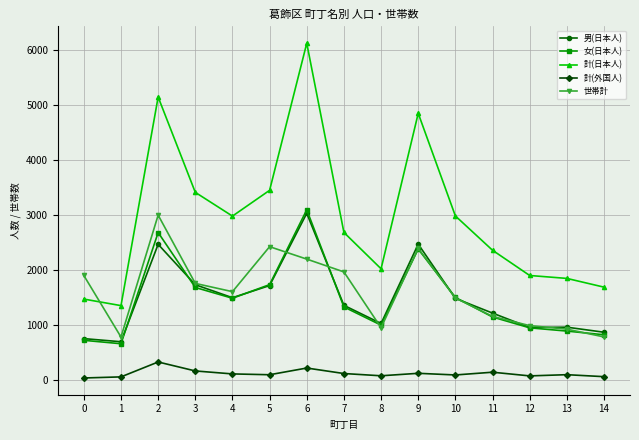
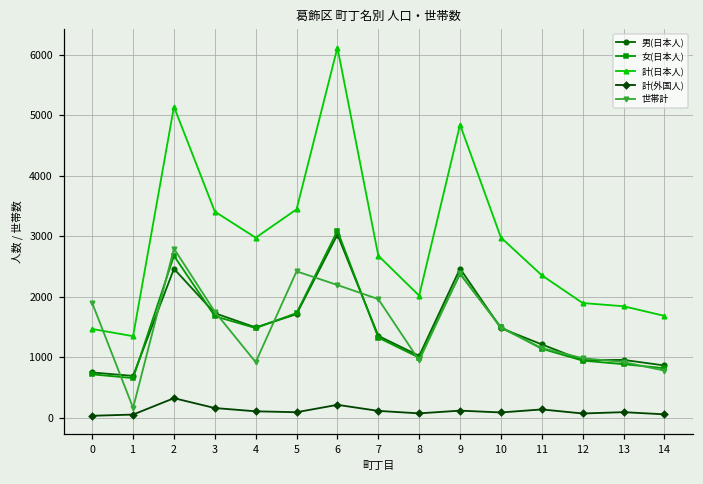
世帯計, 1: 800 -> 200
世帯計, 2: 3000 -> 2800
世帯計, 4: 1600 -> 900
